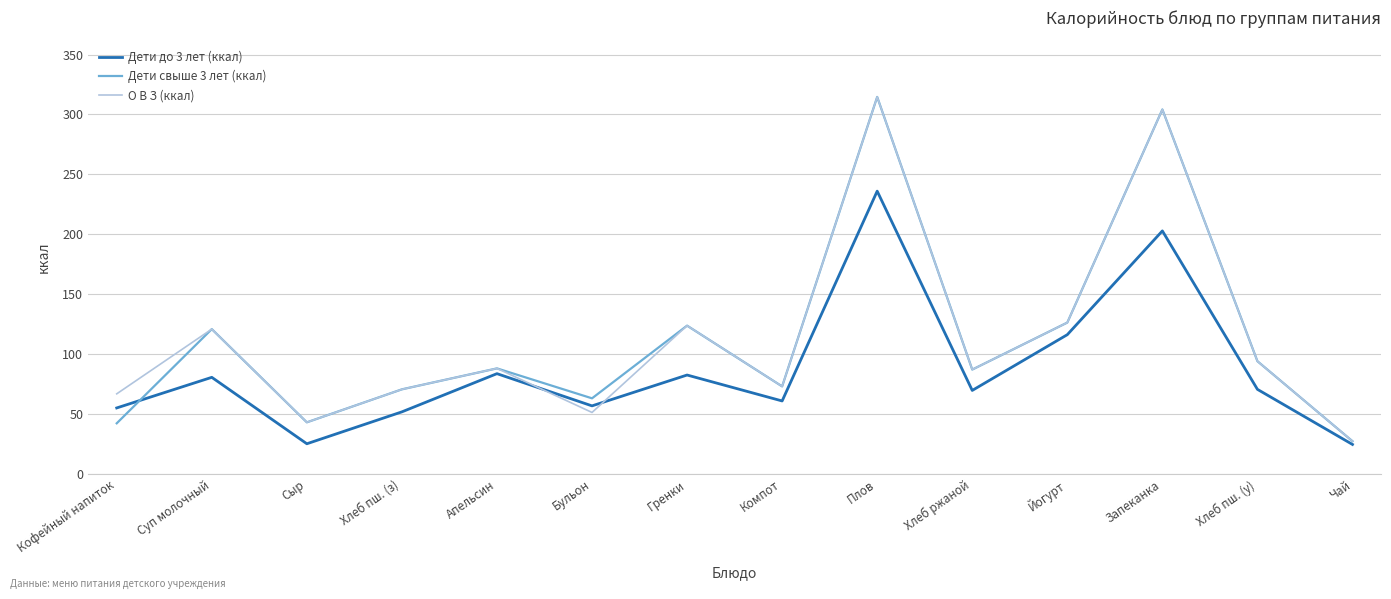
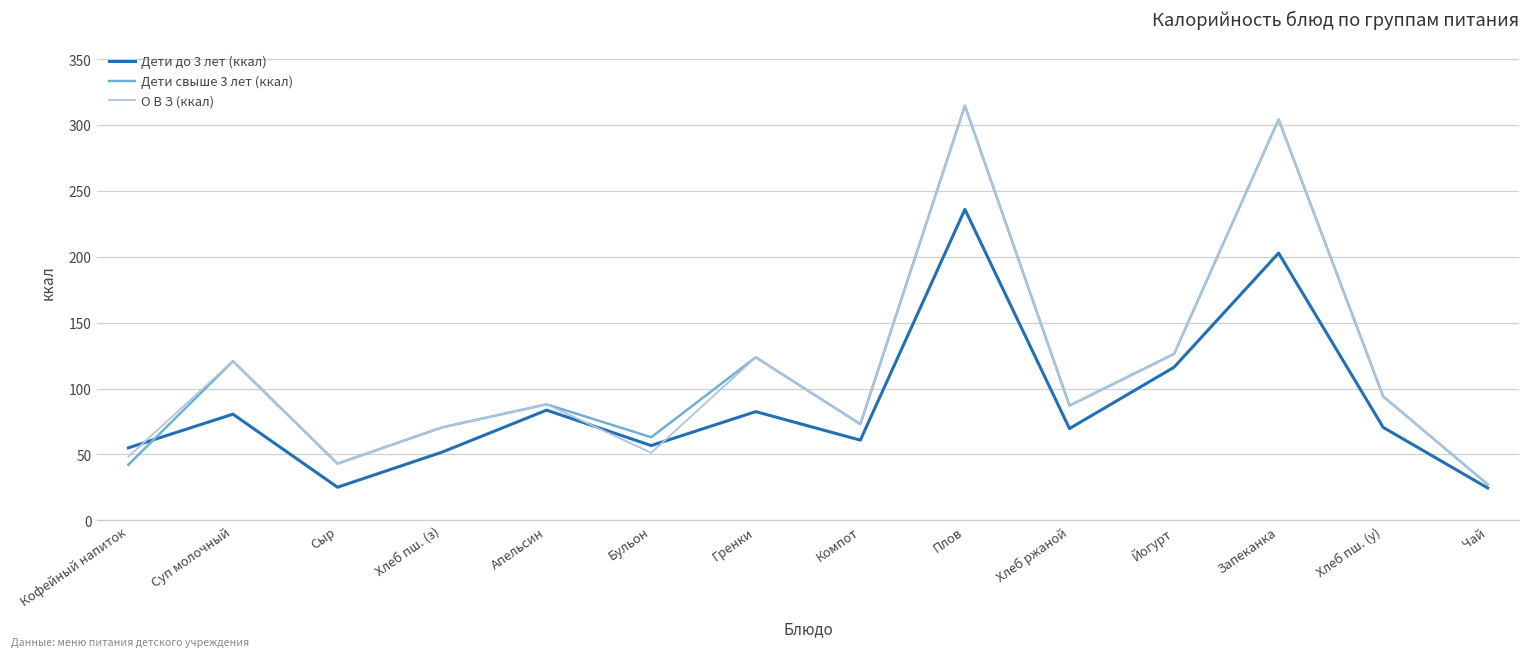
О В З (ккал), Кофейный напиток: 67 -> 48
